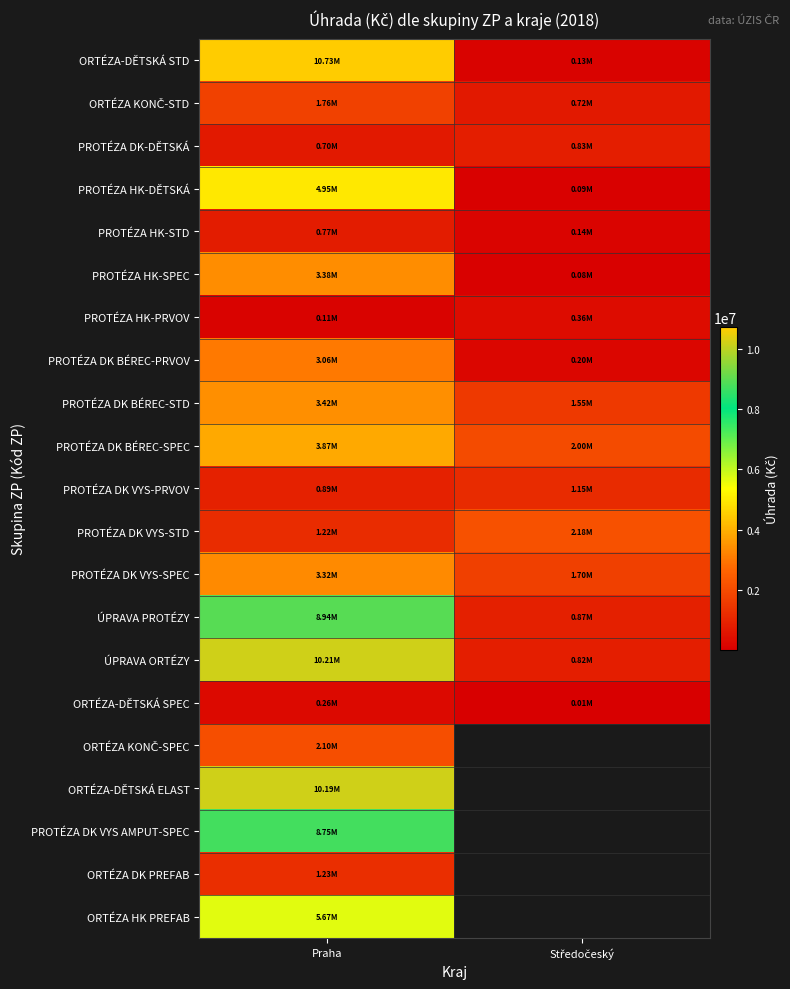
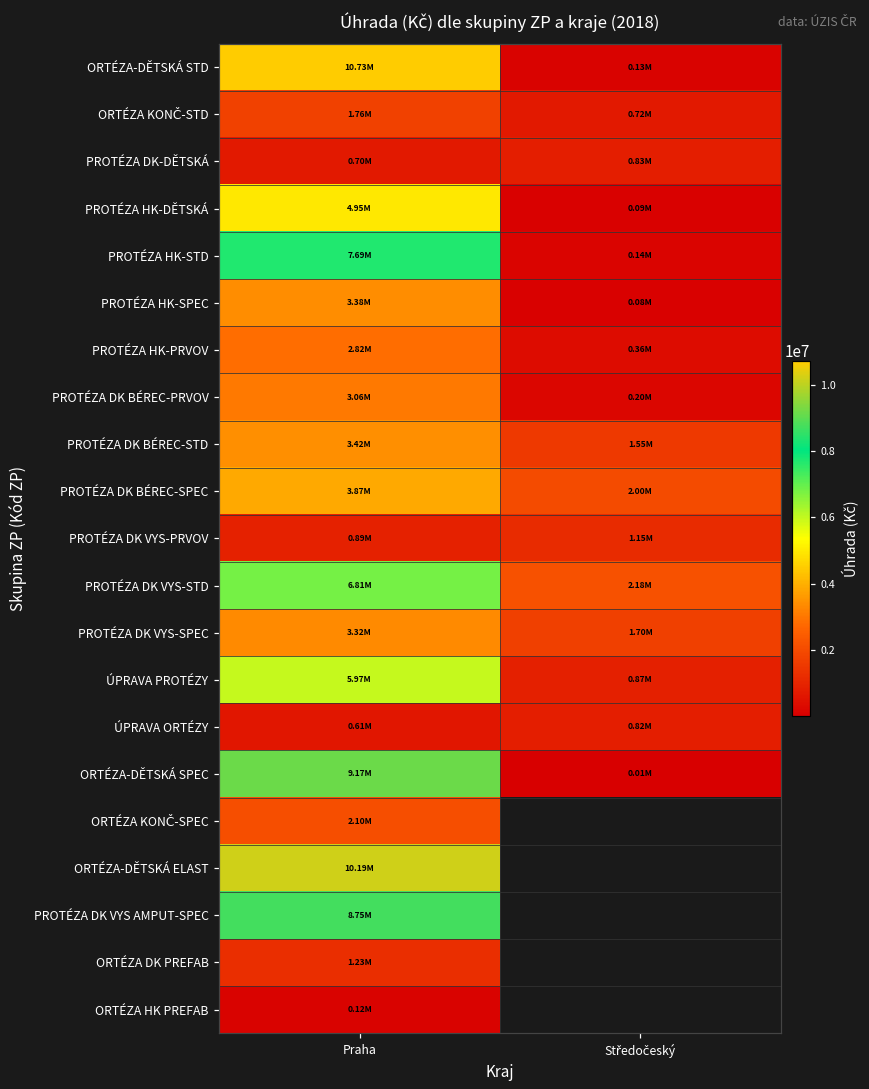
PROTÉZA HK-STD, Praha: 0.77M -> 7.69M
PROTÉZA HK-PRVOV, Praha: 0.11M -> 2.82M
PROTÉZA DK VYS-STD, Praha: 1.22M -> 6.81M
ÚPRAVA PROTÉZY, Praha: 8.94M -> 5.97M
ÚPRAVA ORTÉZY, Praha: 10.21M -> 0.61M
ORTÉZA-DĚTSKÁ SPEC, Praha: 0.26M -> 9.17M
ORTÉZA HK PREFAB, Praha: 5.67M -> 0.12M
